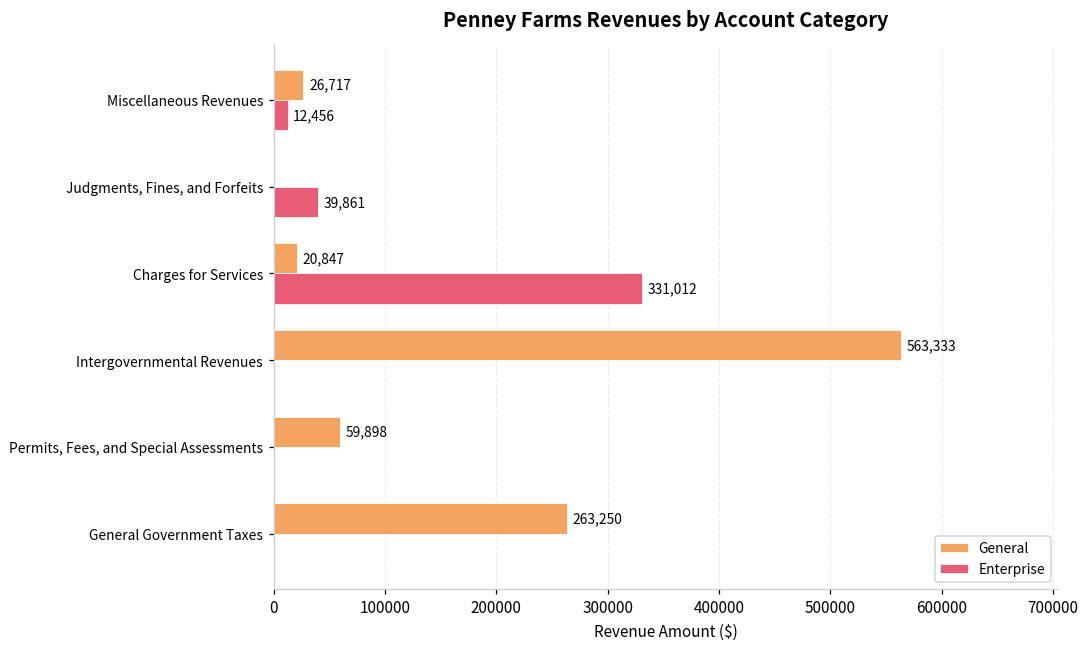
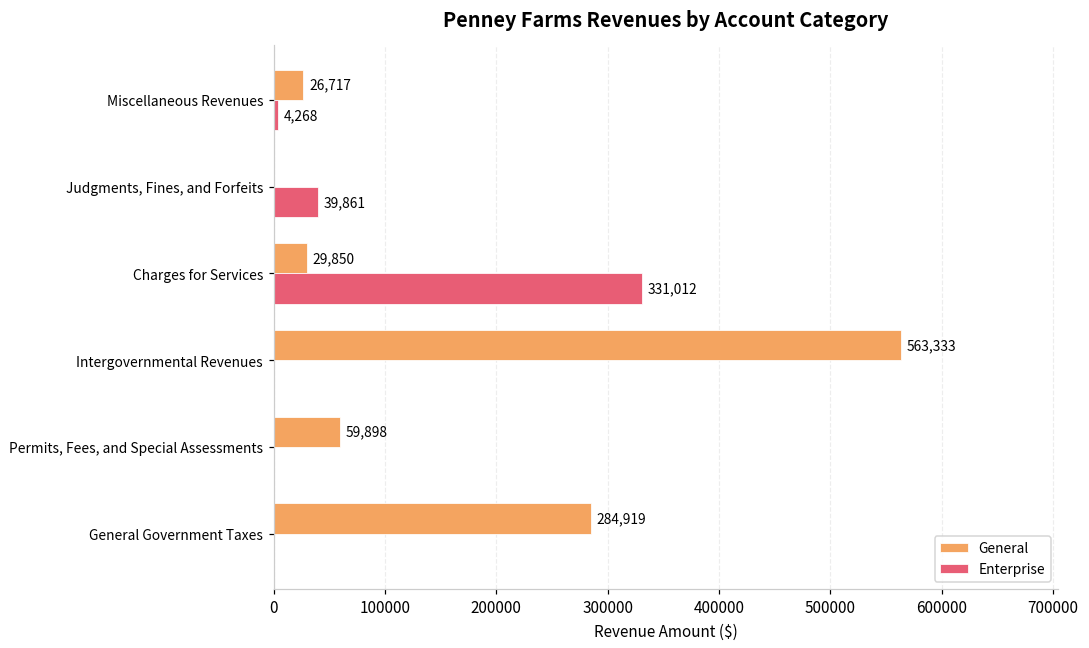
Enterprise, Miscellaneous Revenues: 12,456 -> 4,268
General, Charges for Services: 20,847 -> 29,850
General, General Government Taxes: 263,250 -> 284,919
